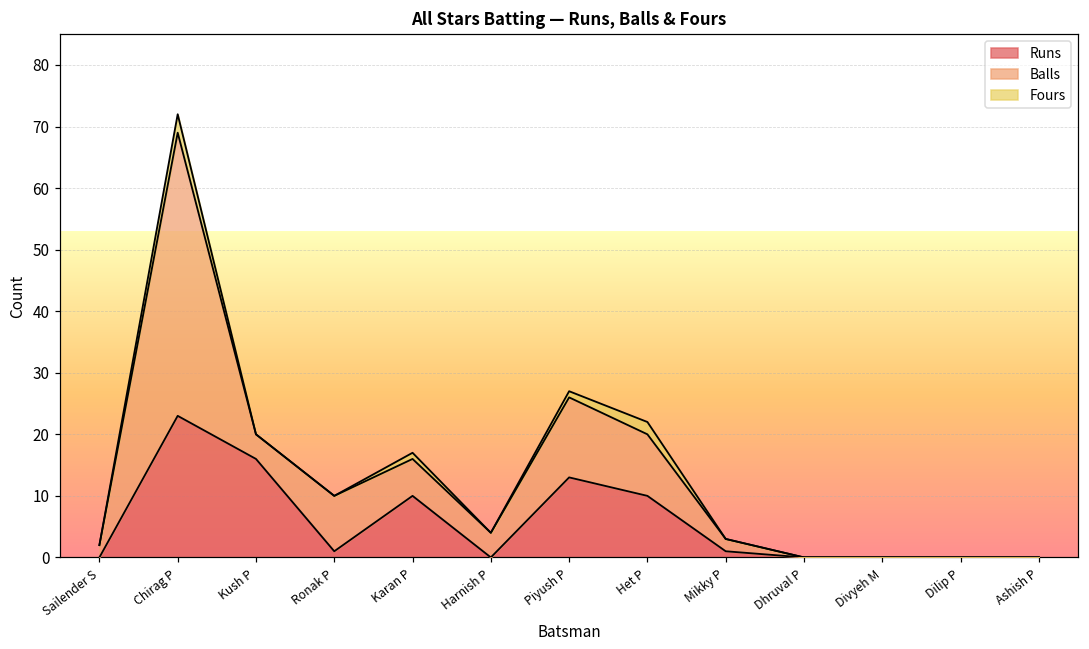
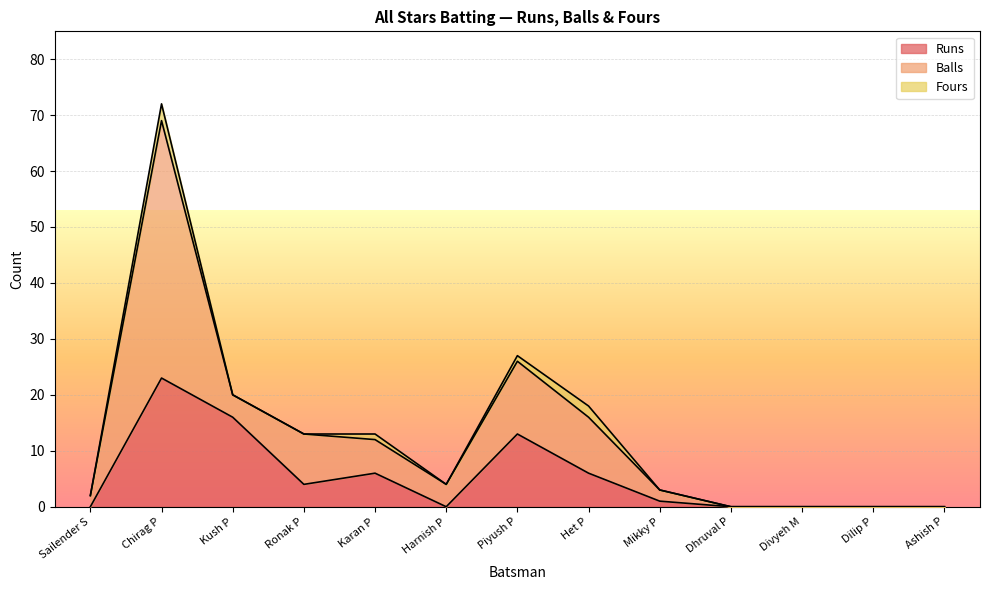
Runs, Ronak P: 1 -> 4
Runs, Karan P: 10 -> 6
Runs, Het P: 10 -> 6
